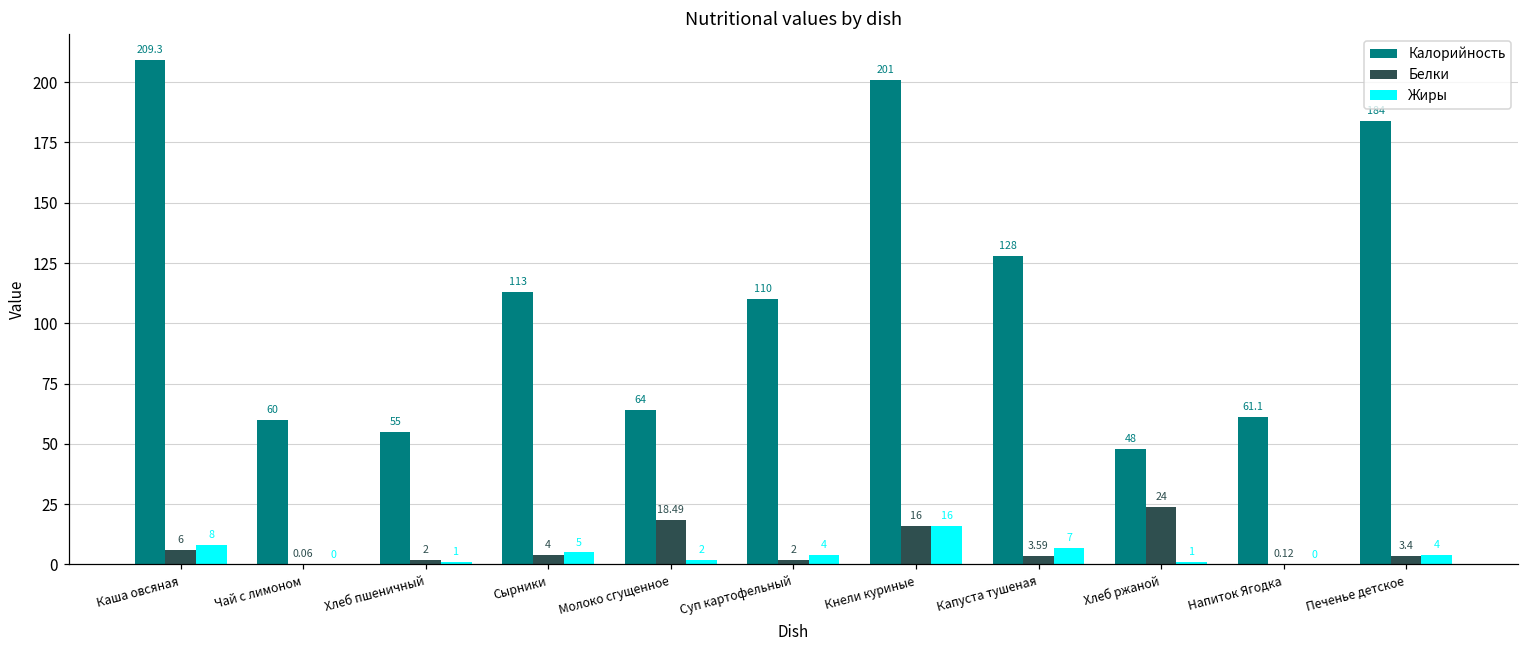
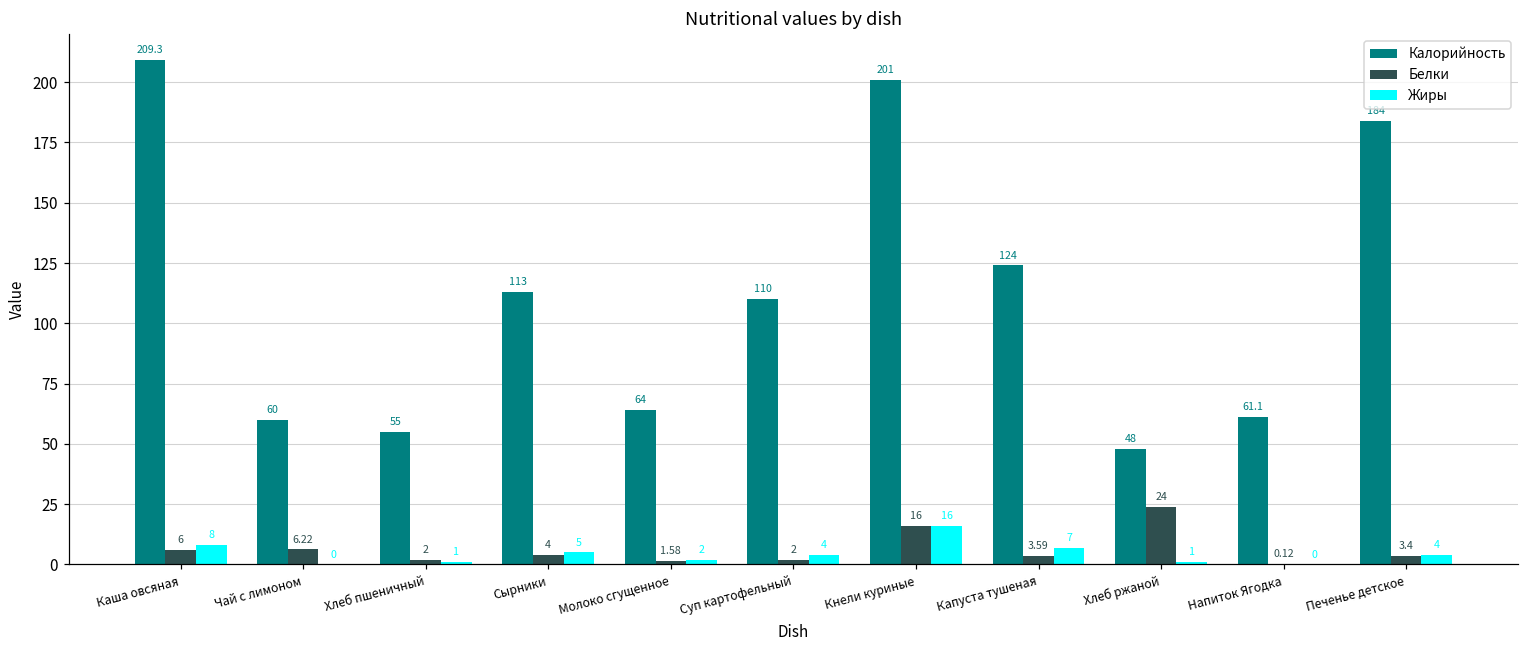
Белки, Чай с лимоном: 0.06 -> 6.22
Белки, Молоко сгущенное: 18.49 -> 1.58
Калорийность, Капуста тушеная: 128 -> 124
